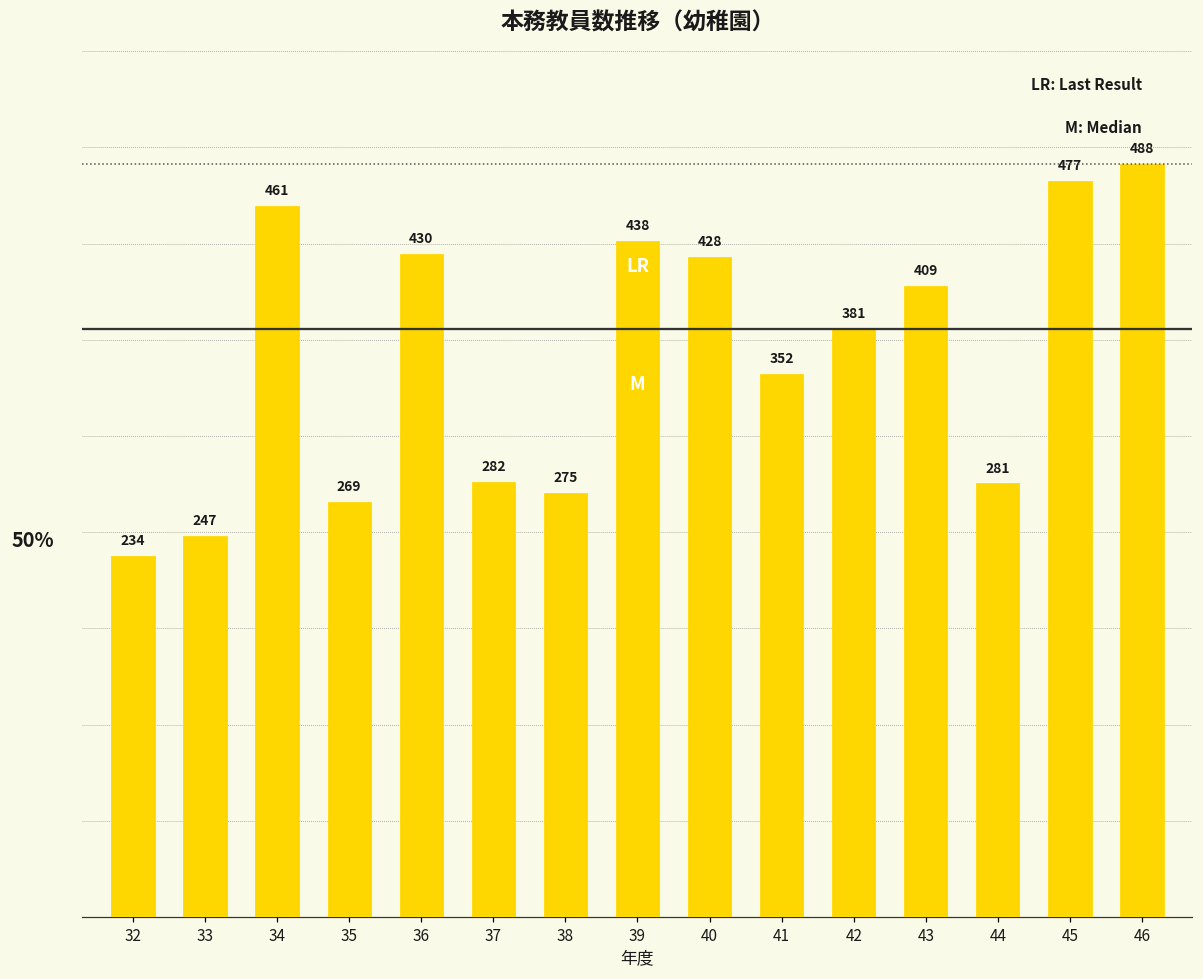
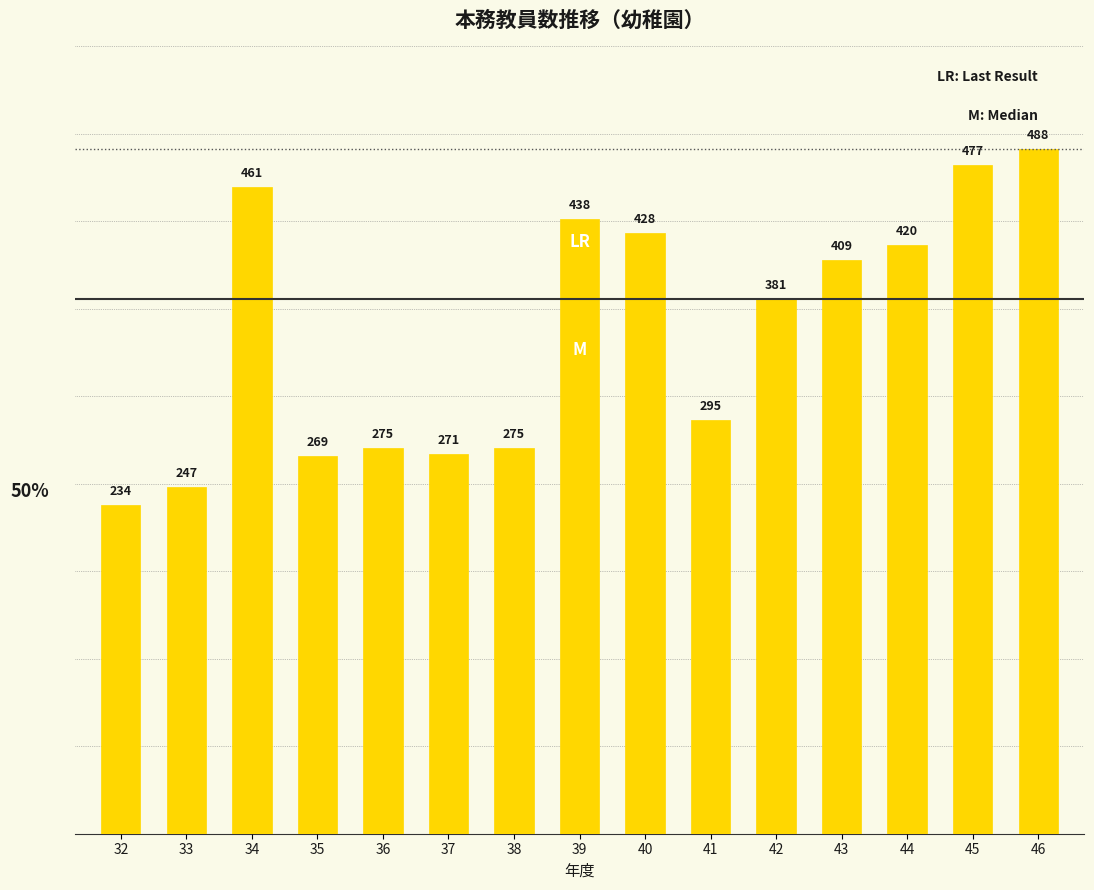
36: 430 -> 275
37: 282 -> 271
41: 352 -> 295
44: 281 -> 420
